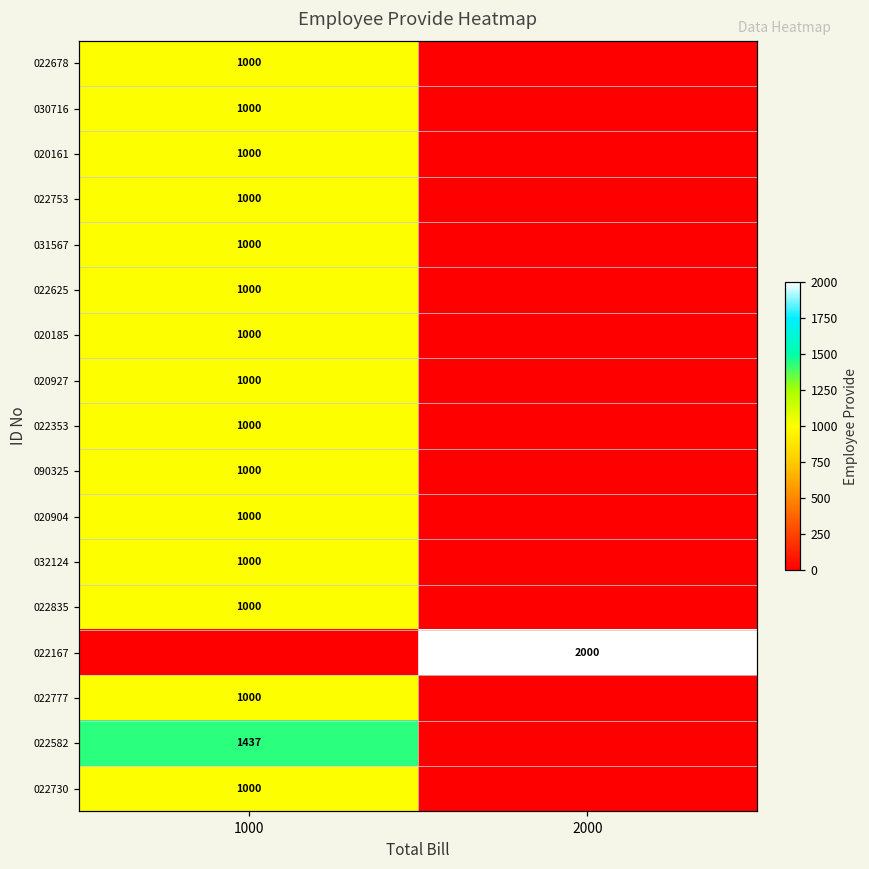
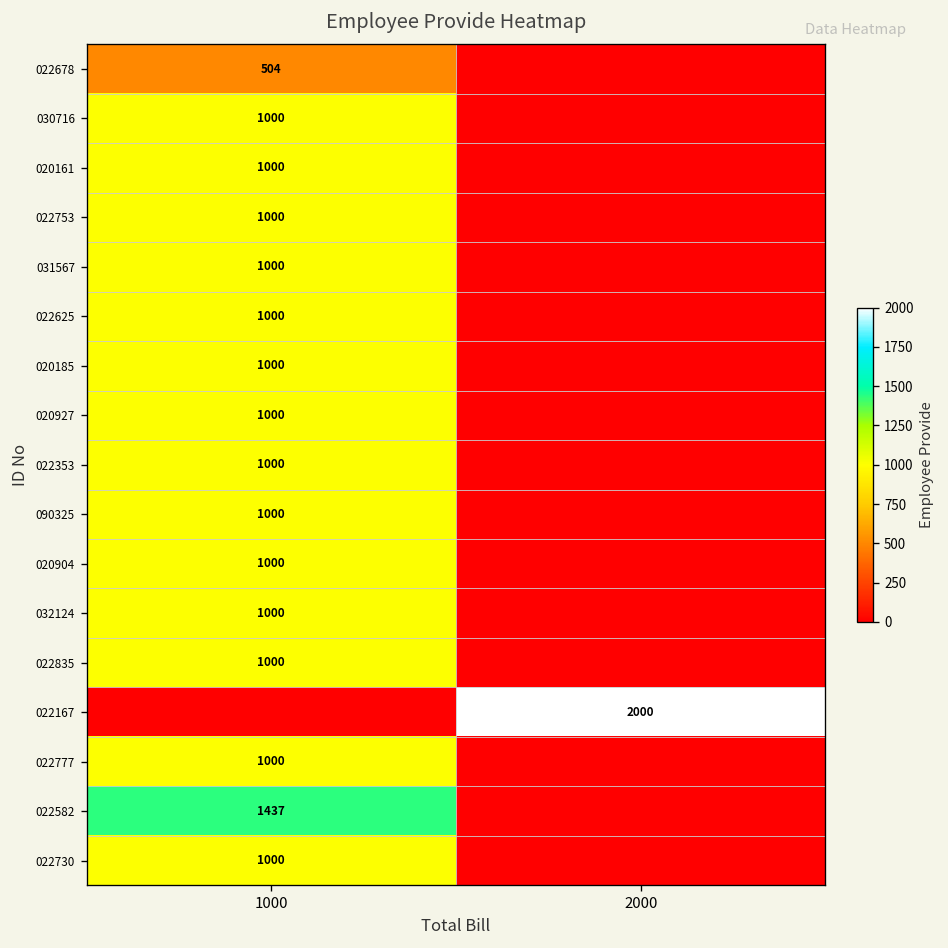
022678, 1000: 1000 -> 504
